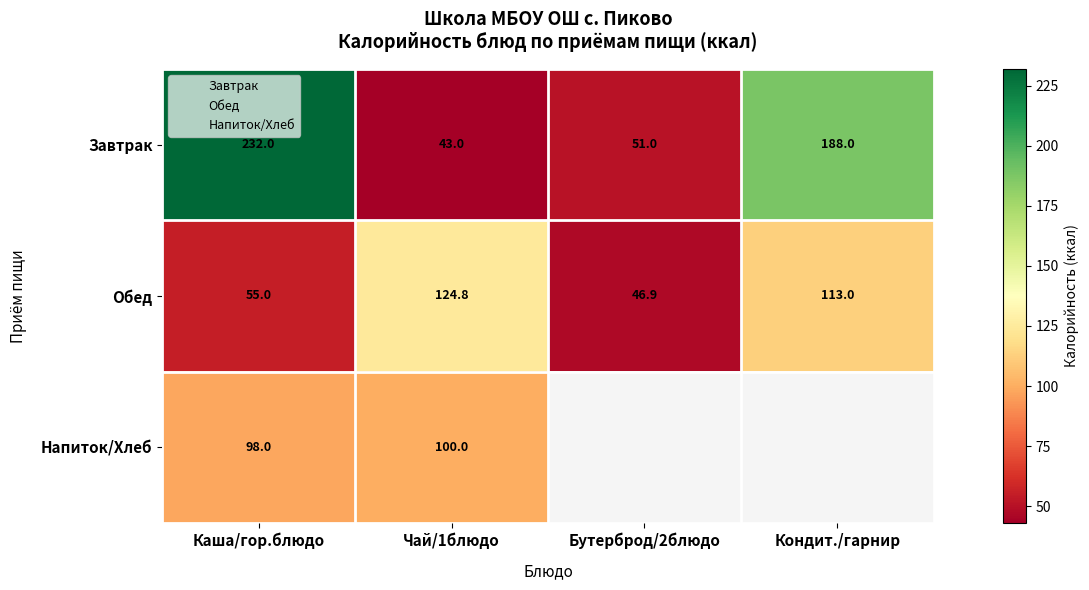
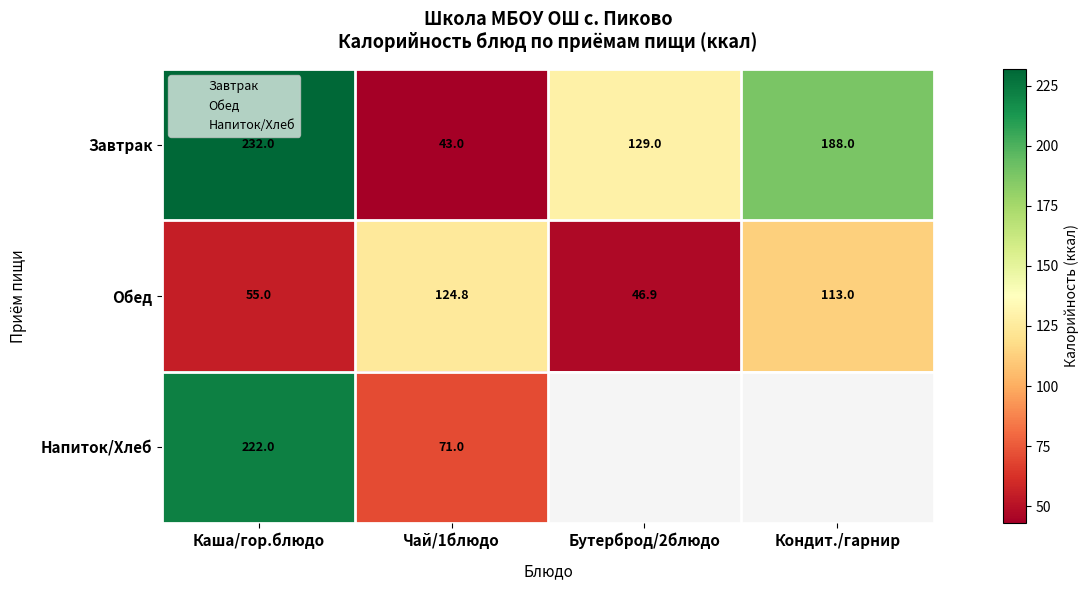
Завтрак, Бутерброд/2блюдо: 51.0 -> 129.0
Напиток/Хлеб, Каша/гор.блюдо: 98.0 -> 222.0
Напиток/Хлеб, Чай/1блюдо: 100.0 -> 71.0
